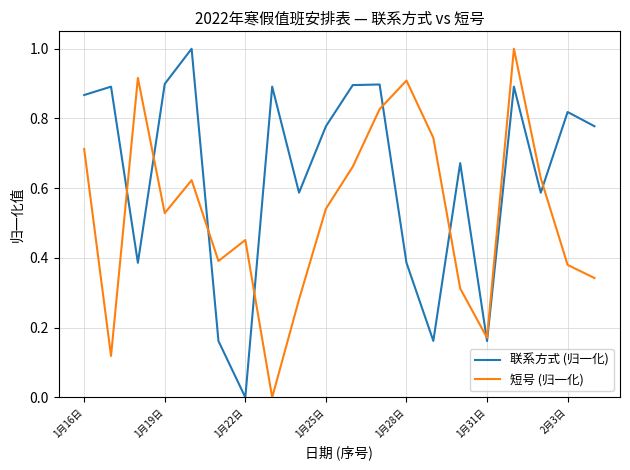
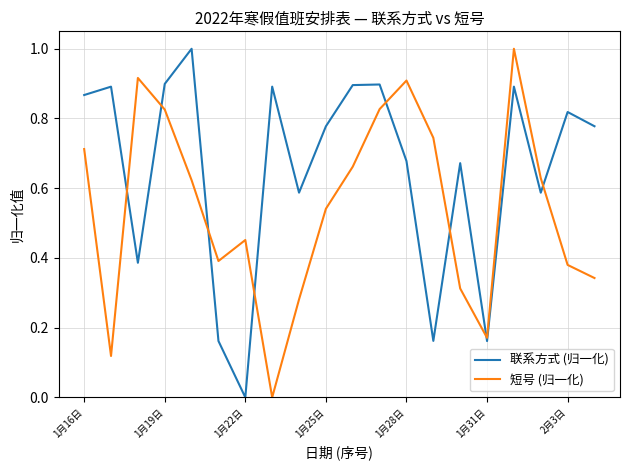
短号 (归一化), 1月19日: 0.53 -> 0.83
联系方式 (归一化), 1月28日: 0.39 -> 0.68
